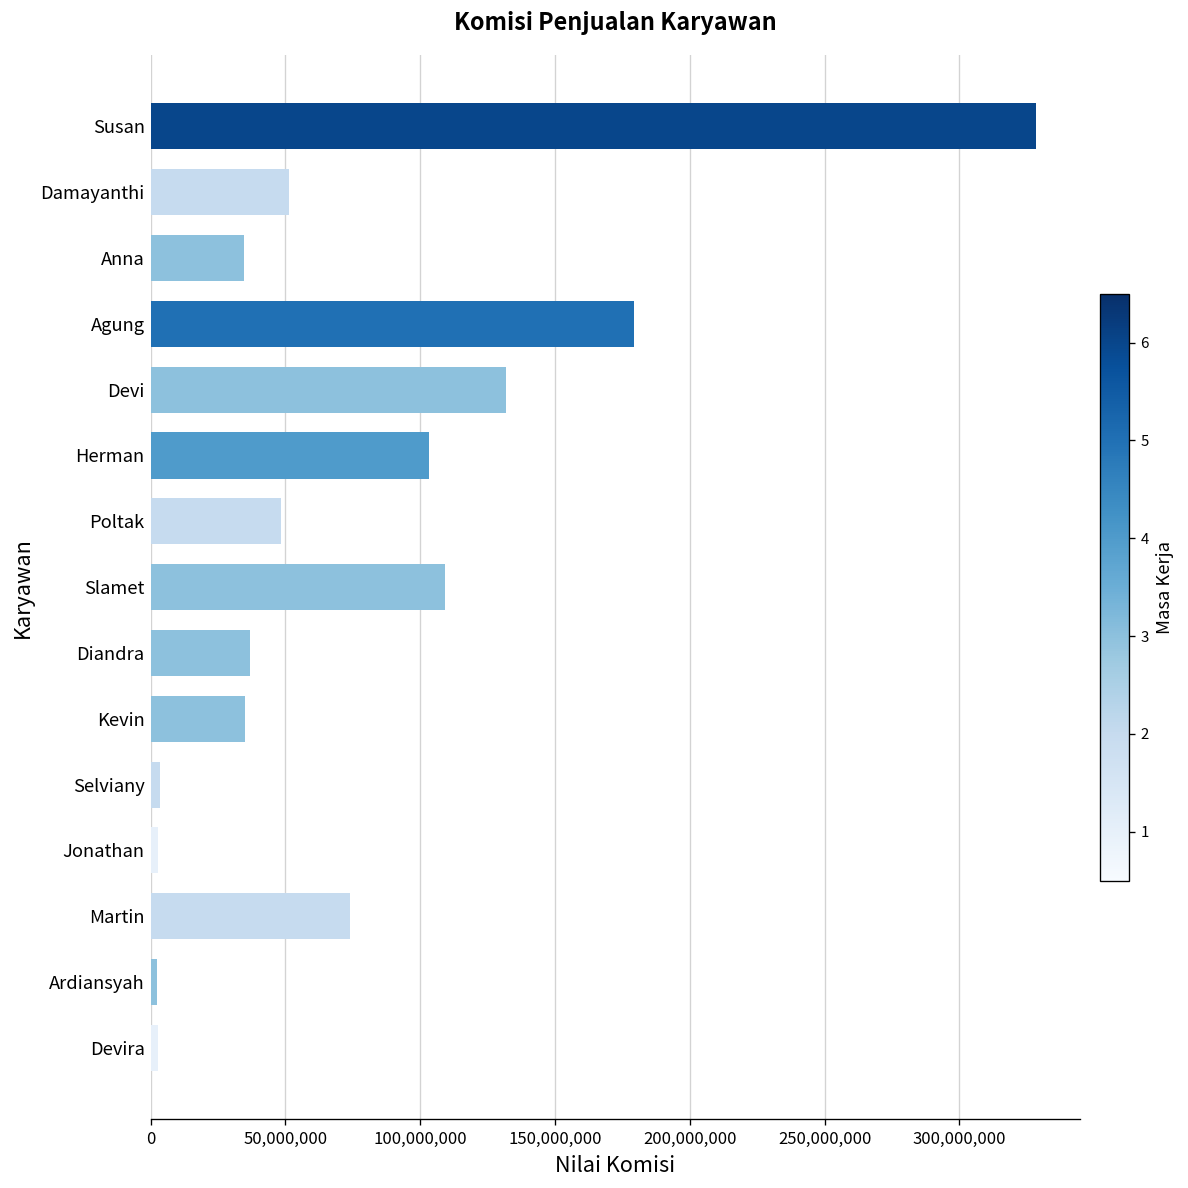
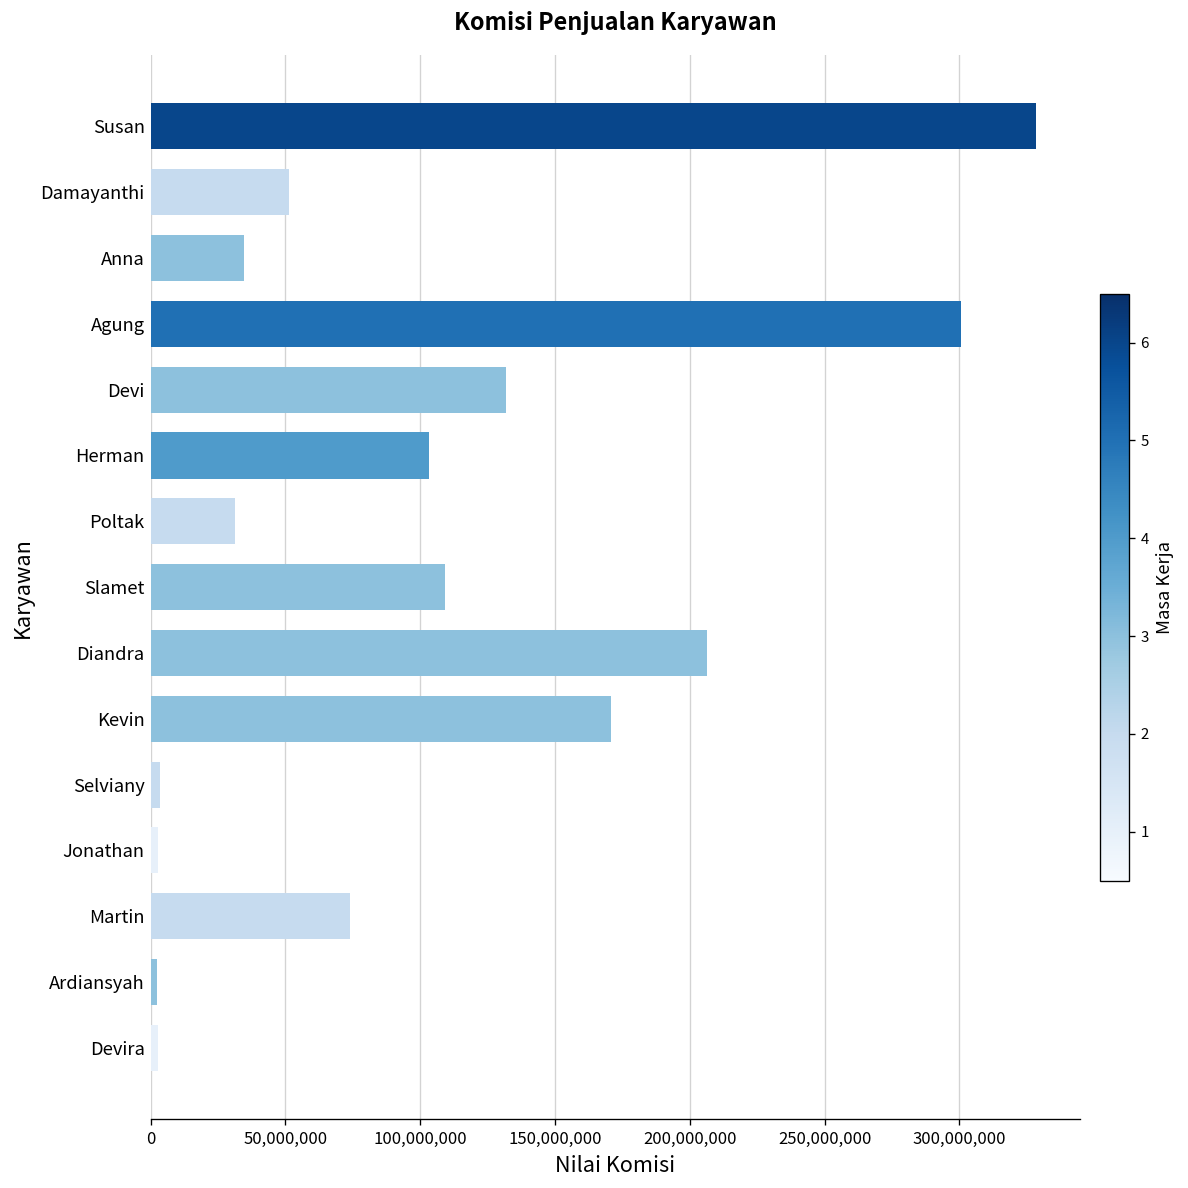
Agung: 179,000,000 -> 301,000,000
Poltak: 48,000,000 -> 31,000,000
Diandra: 37,000,000 -> 206,000,000
Kevin: 35,000,000 -> 171,000,000
